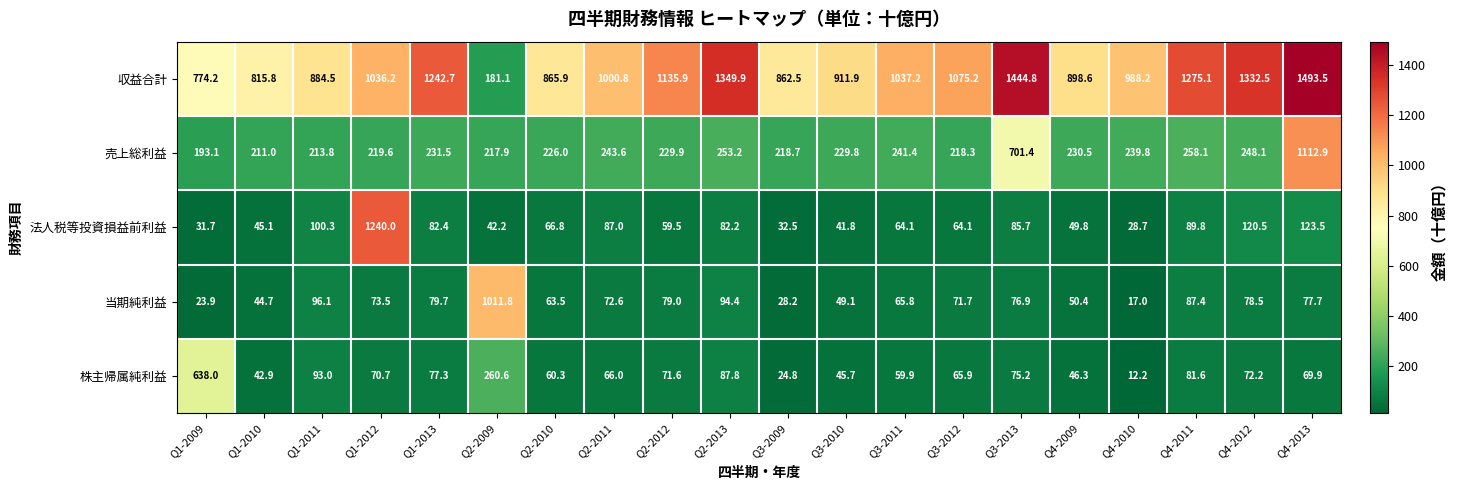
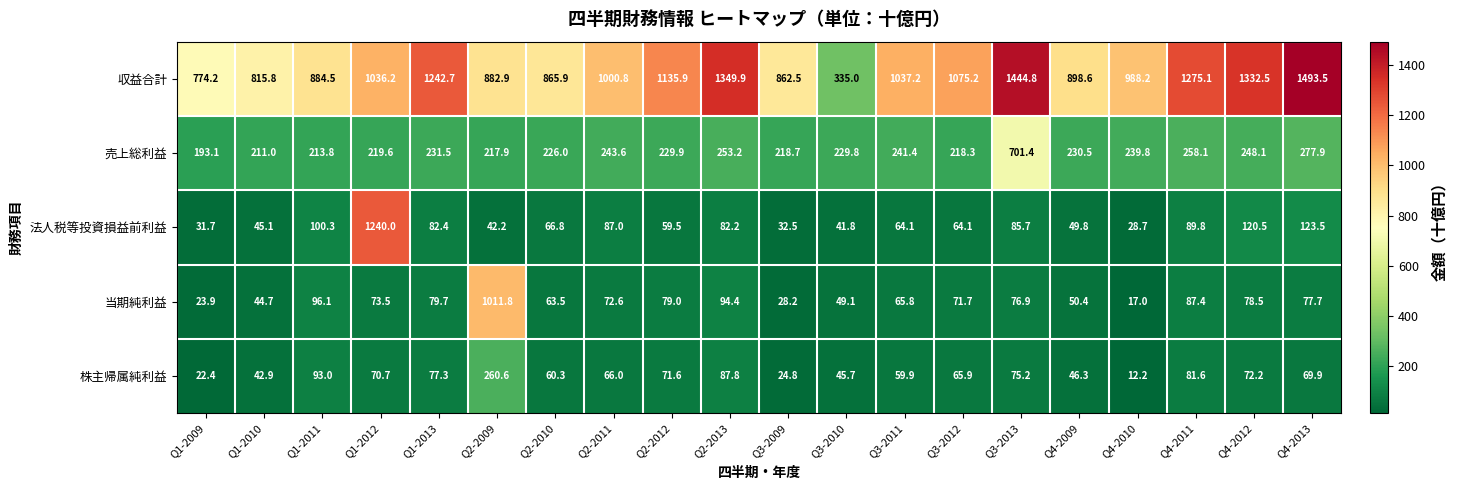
収益合計, Q2-2009: 181.1 -> 882.9
収益合計, Q3-2010: 911.9 -> 335.0
売上総利益, Q4-2013: 1112.9 -> 277.9
株主帰属純利益, Q1-2009: 638.0 -> 22.4
